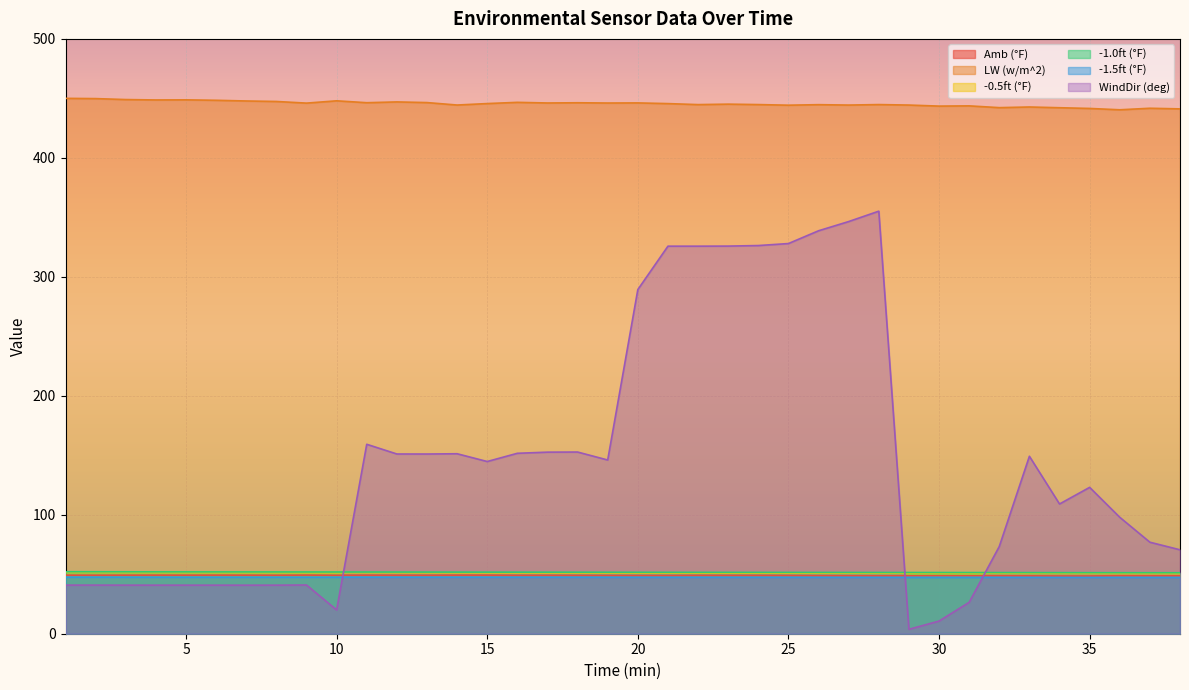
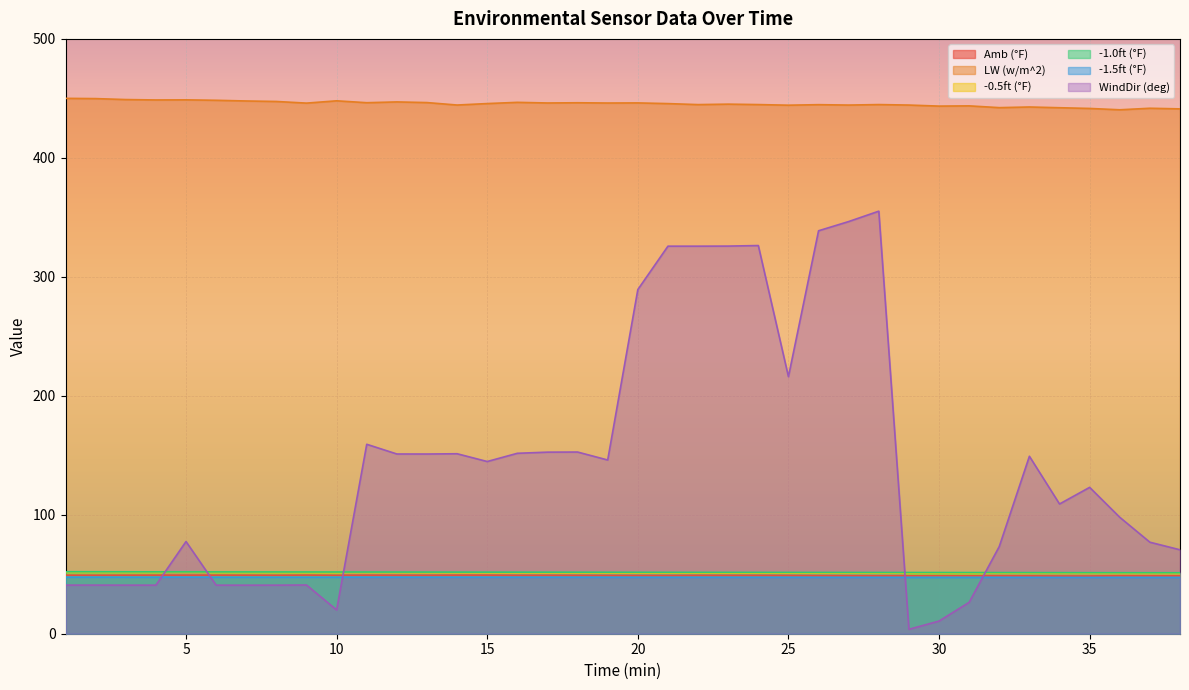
WindDir (deg), 5: 41 -> 77
WindDir (deg), 25: 328 -> 216
